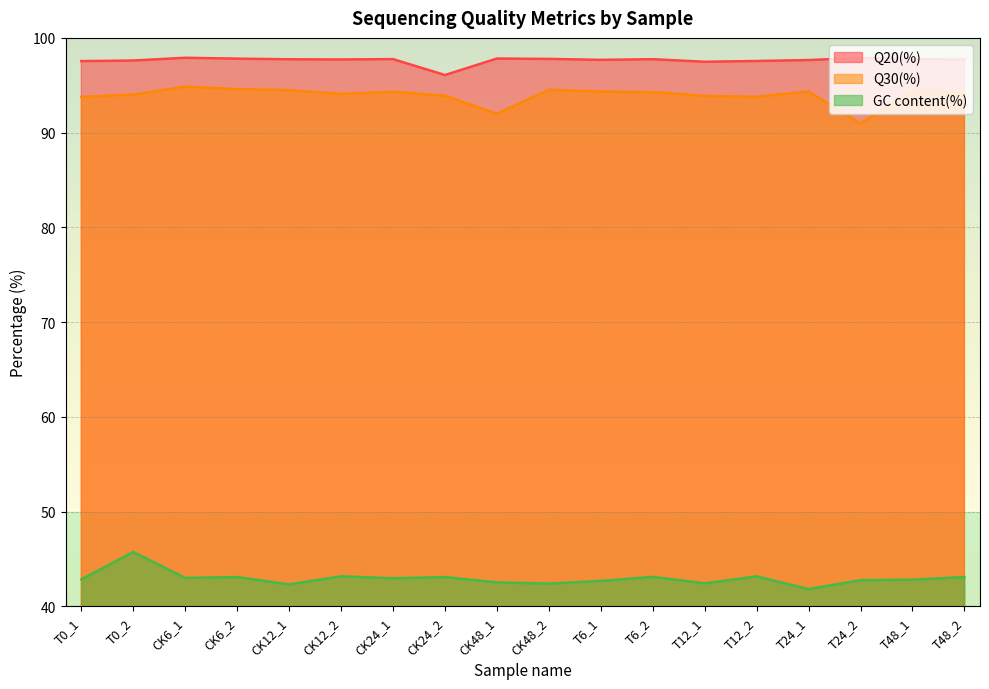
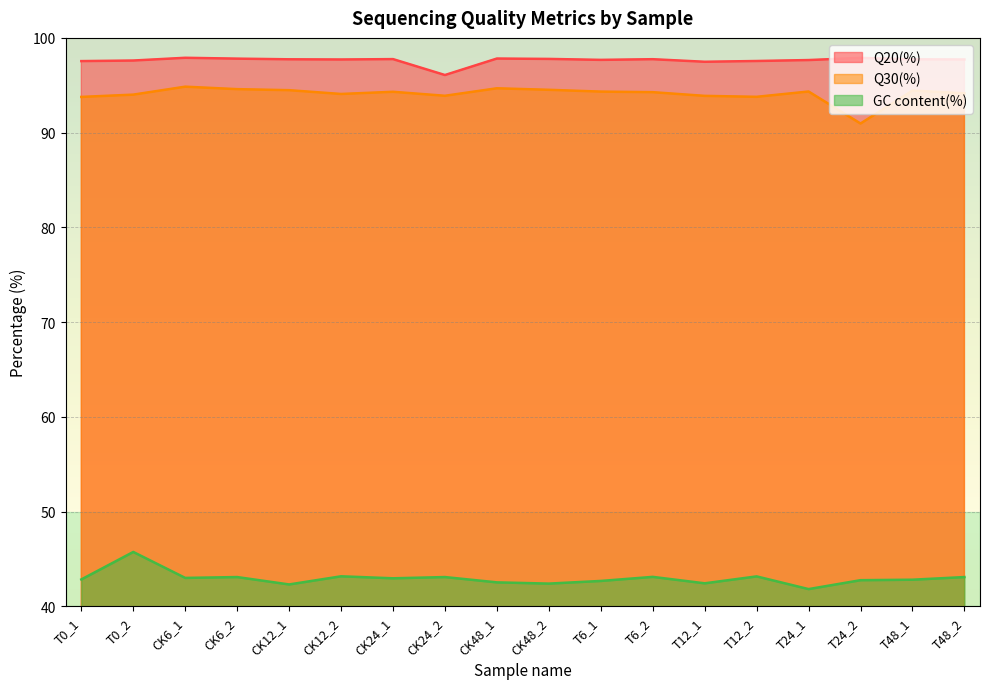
Q30(%), CK48_1: 92 -> 95
